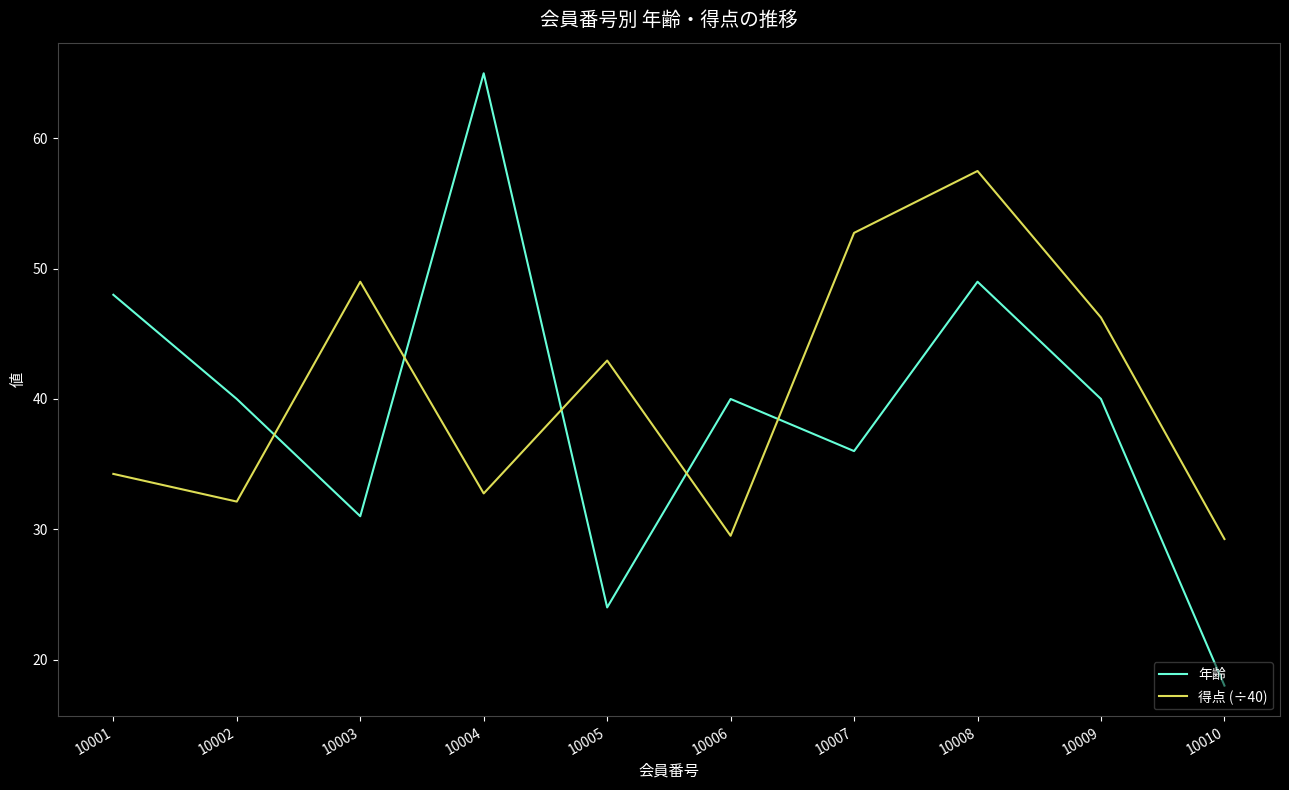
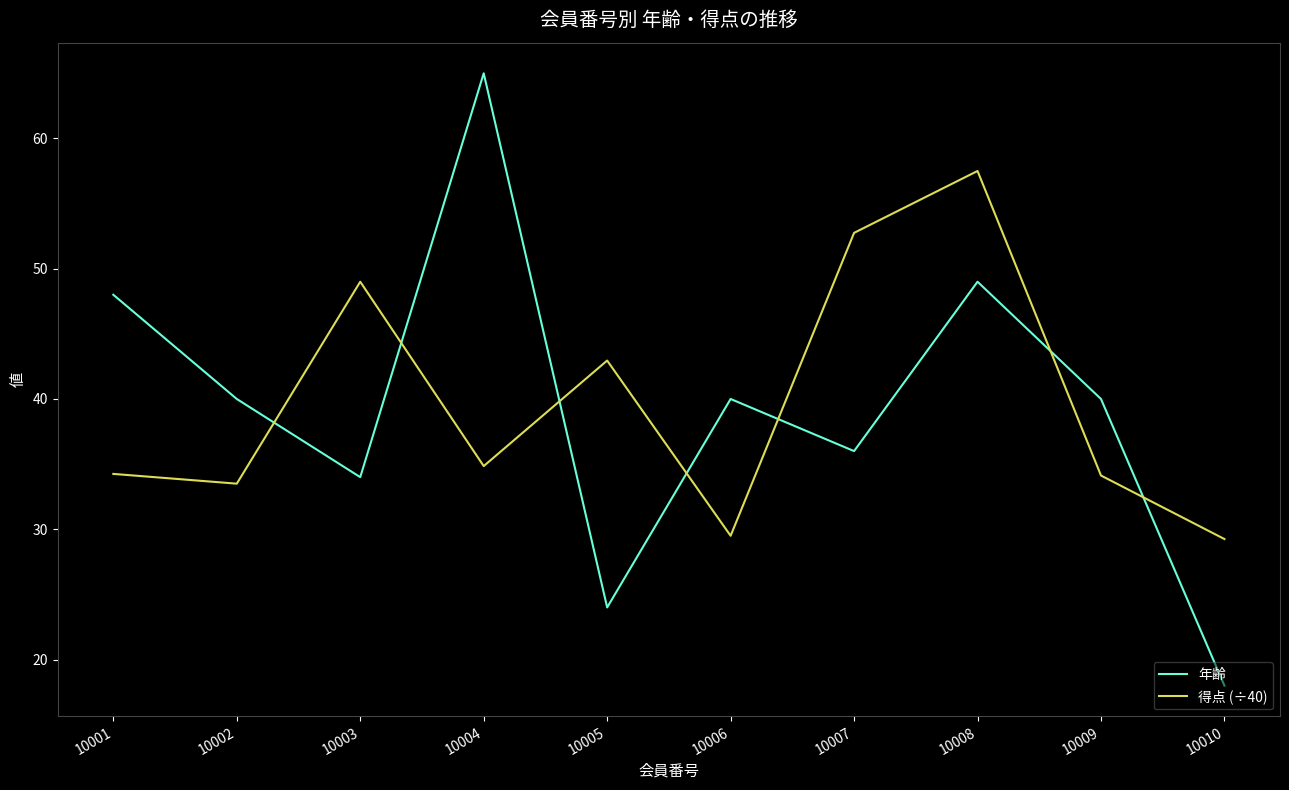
得点 (÷40), 10002: 32.1 -> 33.5
年齢, 10003: 31 -> 34
得点 (÷40), 10004: 32.8 -> 34.9
得点 (÷40), 10009: 46.3 -> 34.1
